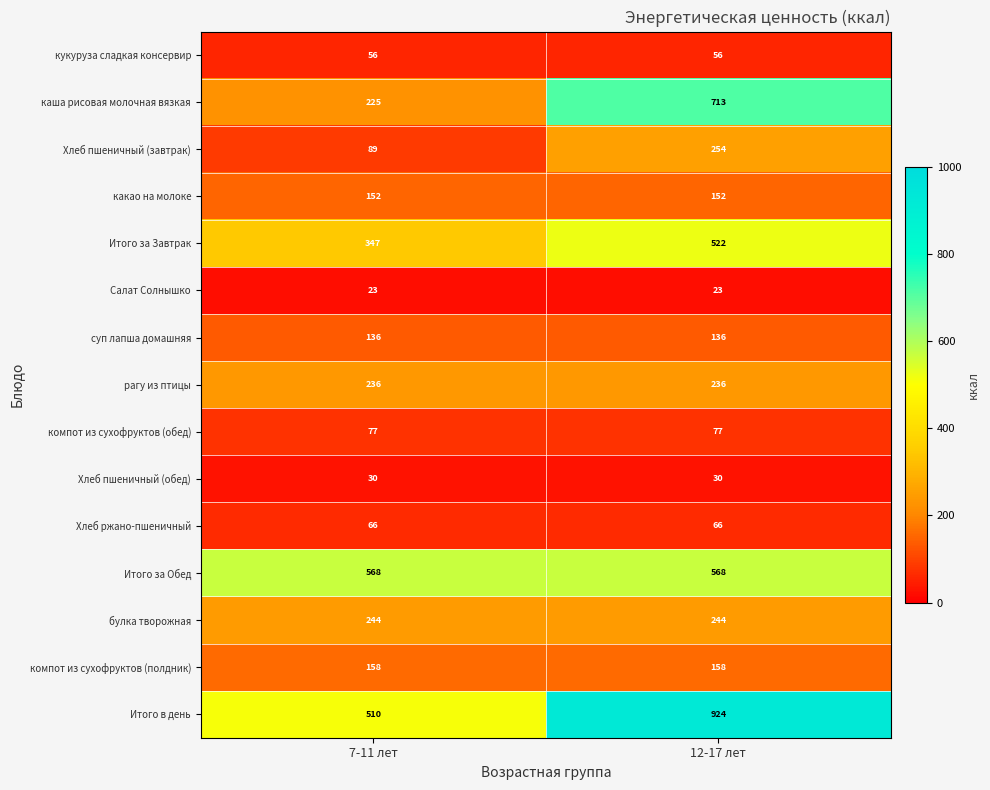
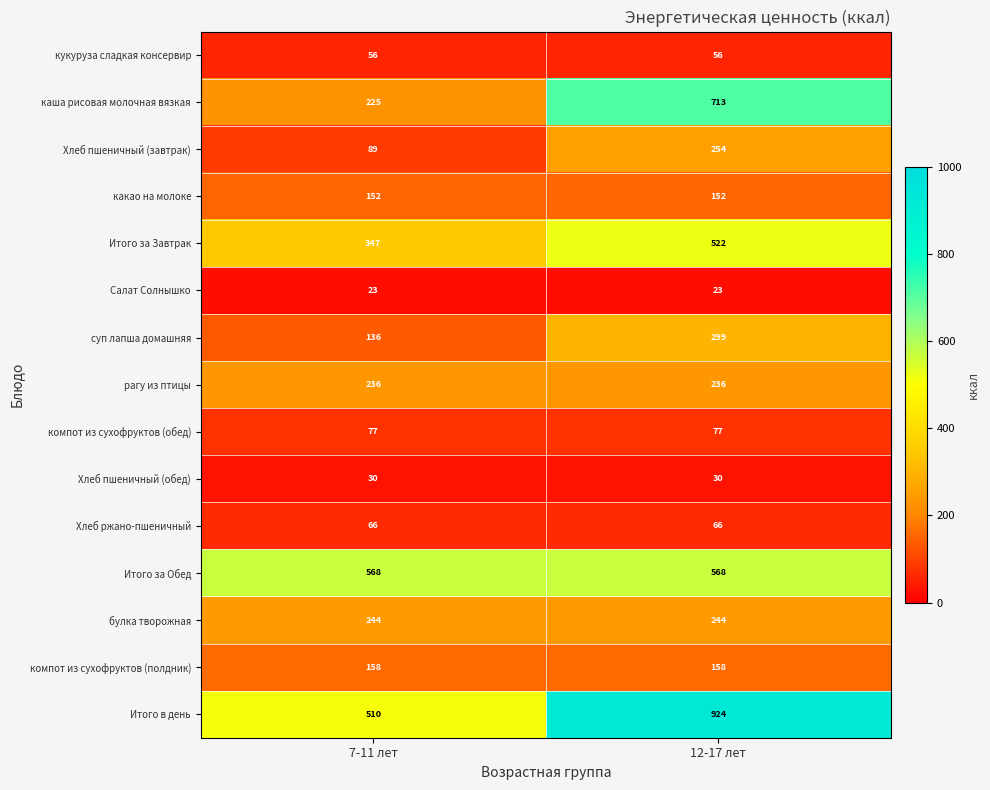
суп лапша домашняя, 12-17 лет: 136 -> 299
